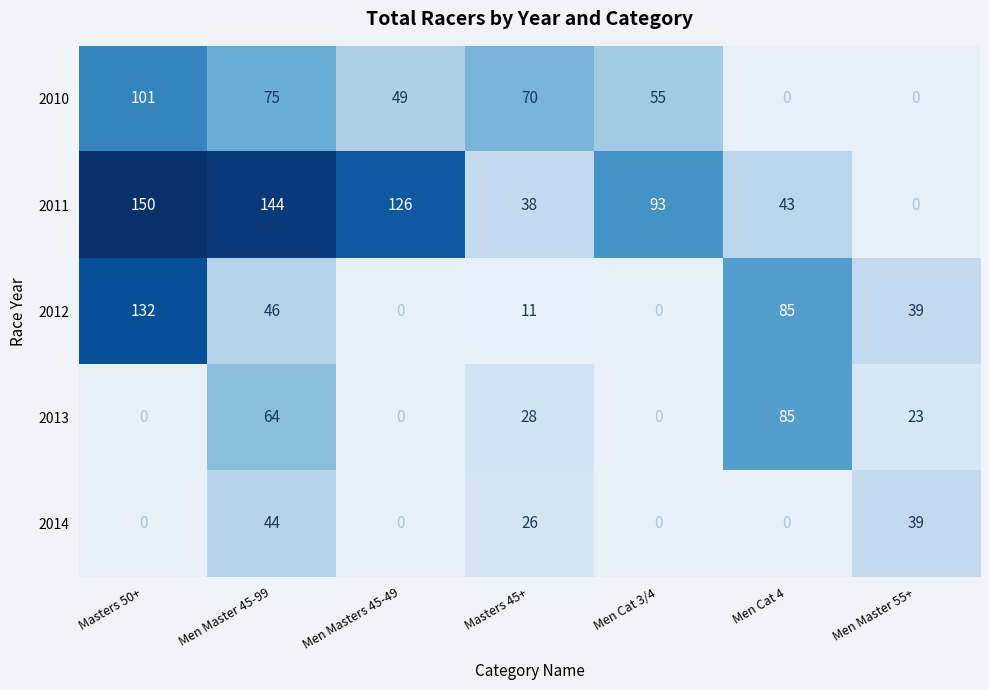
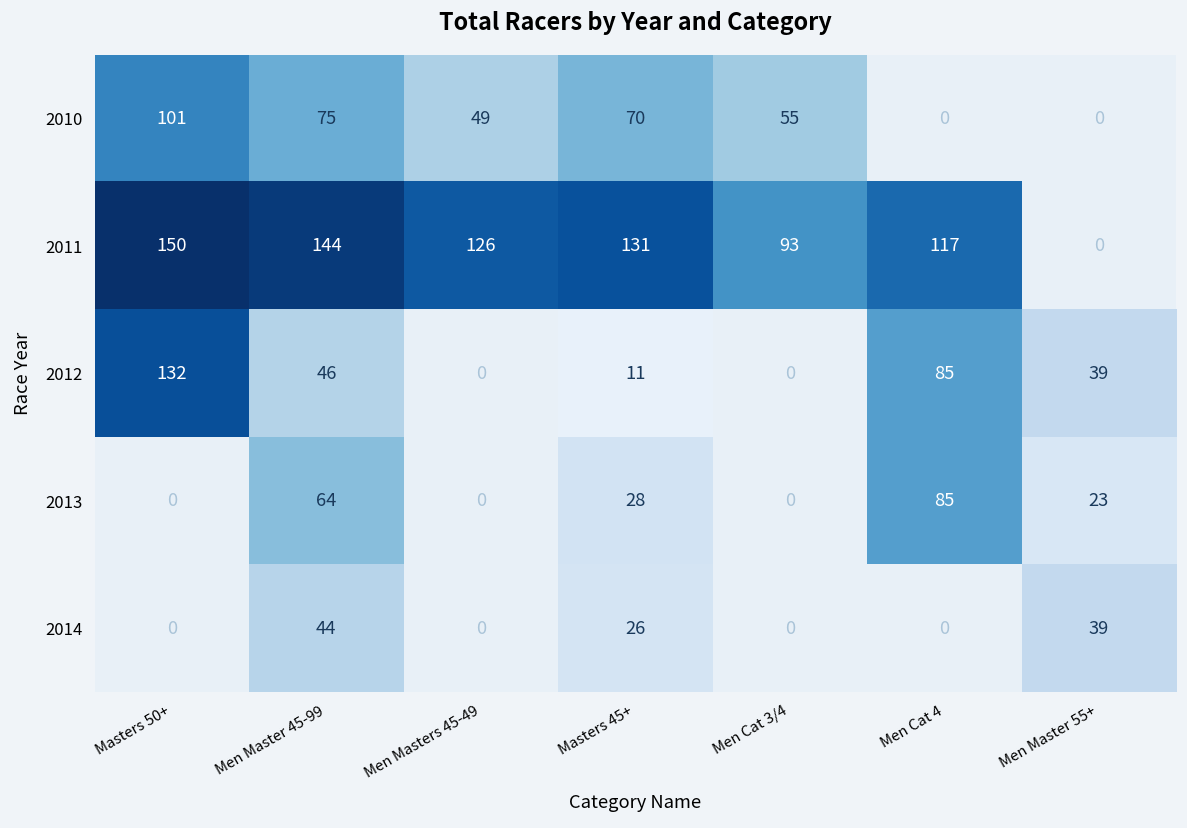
2011, Masters 45+: 38 -> 131
2011, Men Cat 4: 43 -> 117
